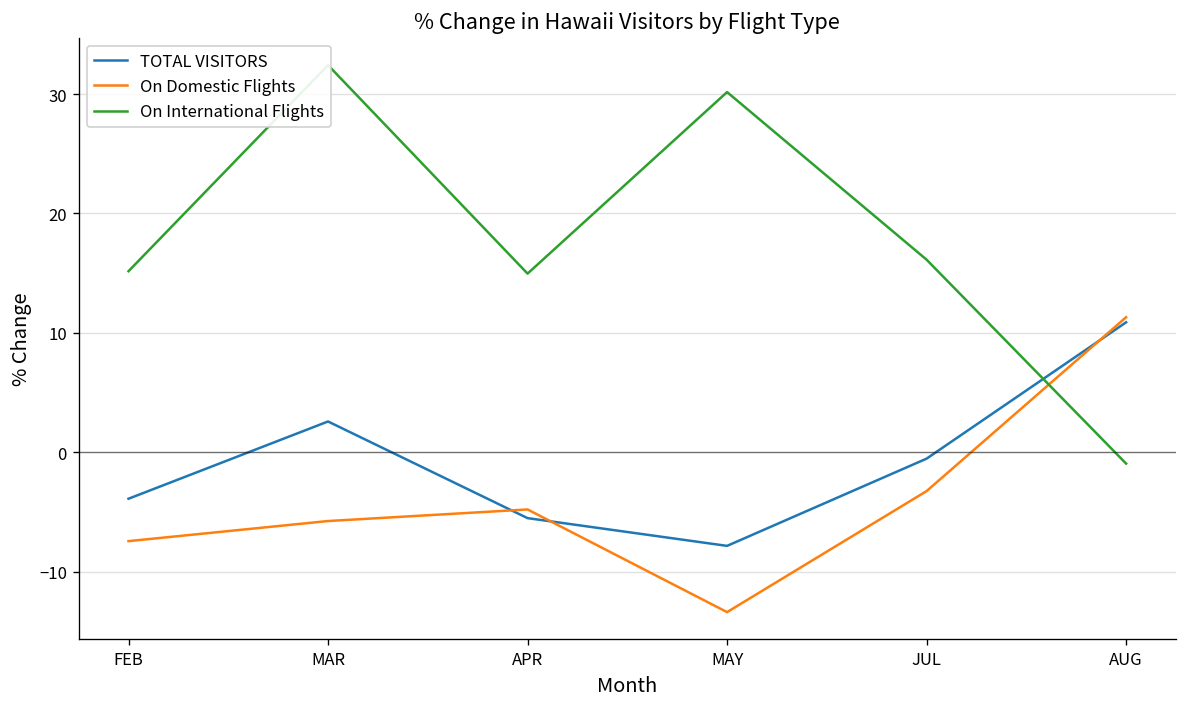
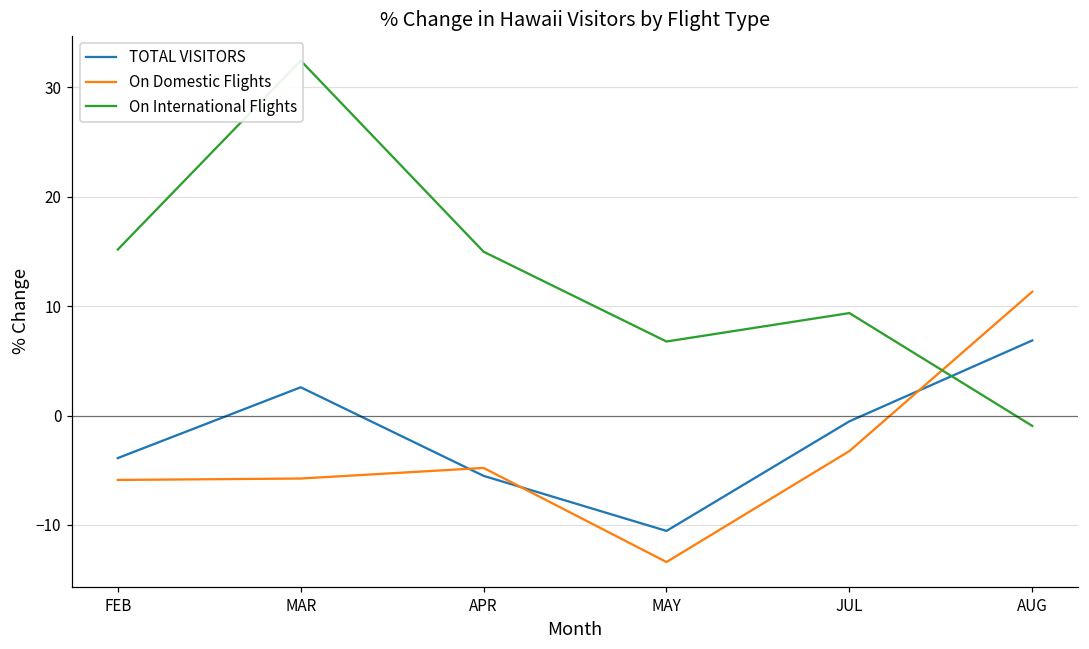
On Domestic Flights, FEB: -7 -> -6
TOTAL VISITORS, MAY: -8 -> -11
On International Flights, MAY: 30 -> 7
On International Flights, JUL: 16 -> 9
TOTAL VISITORS, AUG: 11 -> 7
